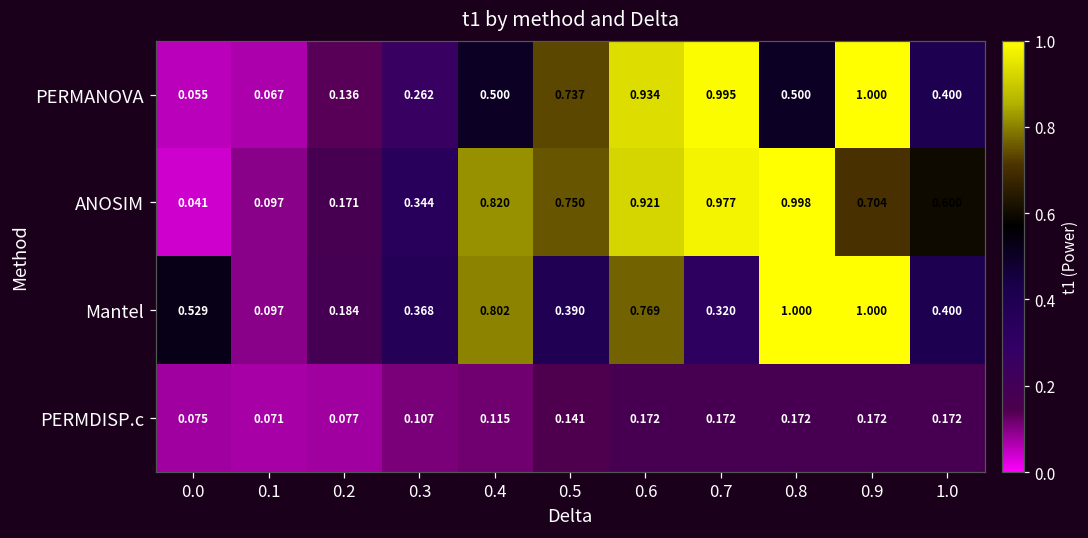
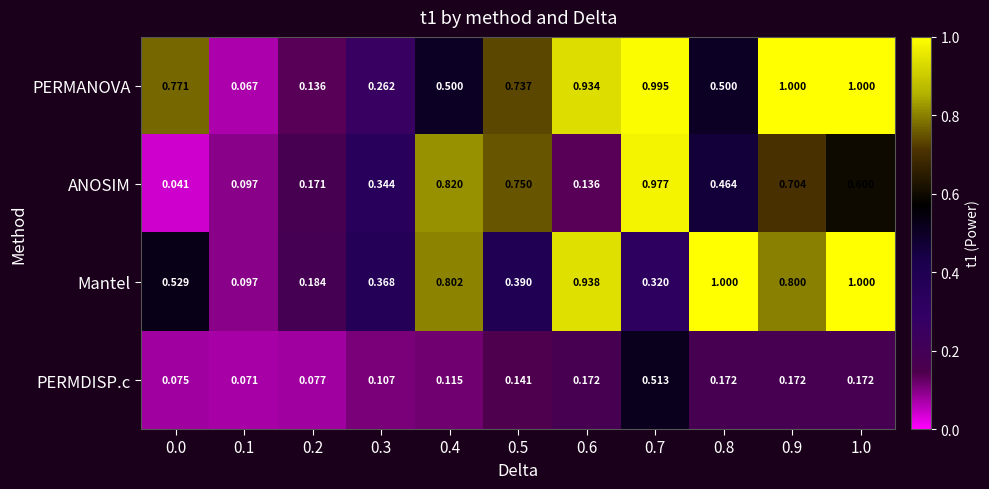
PERMANOVA, 0.0: 0.055 -> 0.771
PERMANOVA, 1.0: 0.400 -> 1.000
ANOSIM, 0.6: 0.921 -> 0.136
ANOSIM, 0.8: 0.998 -> 0.464
Mantel, 0.6: 0.769 -> 0.938
Mantel, 0.9: 1.000 -> 0.800
Mantel, 1.0: 0.400 -> 1.000
PERMDISP.c, 0.7: 0.172 -> 0.513
